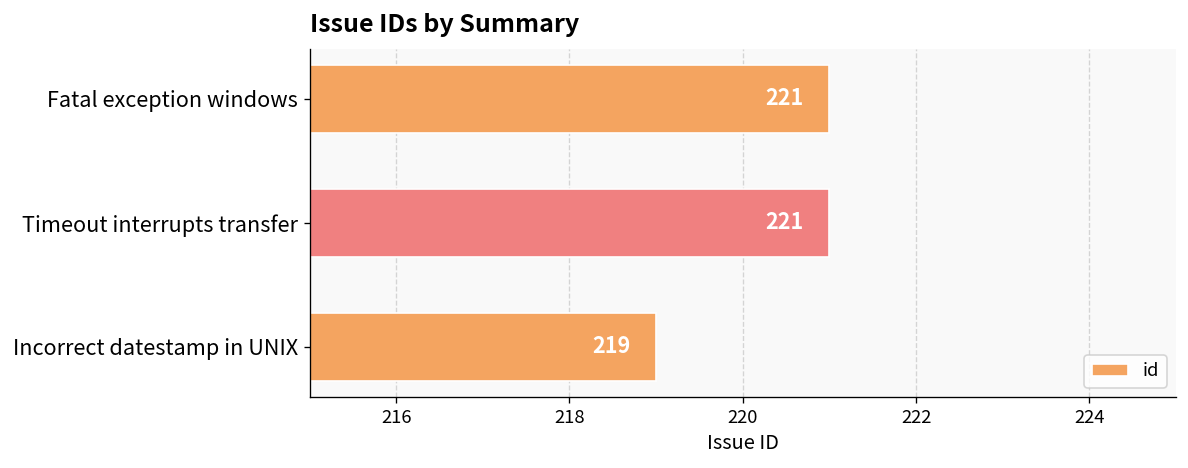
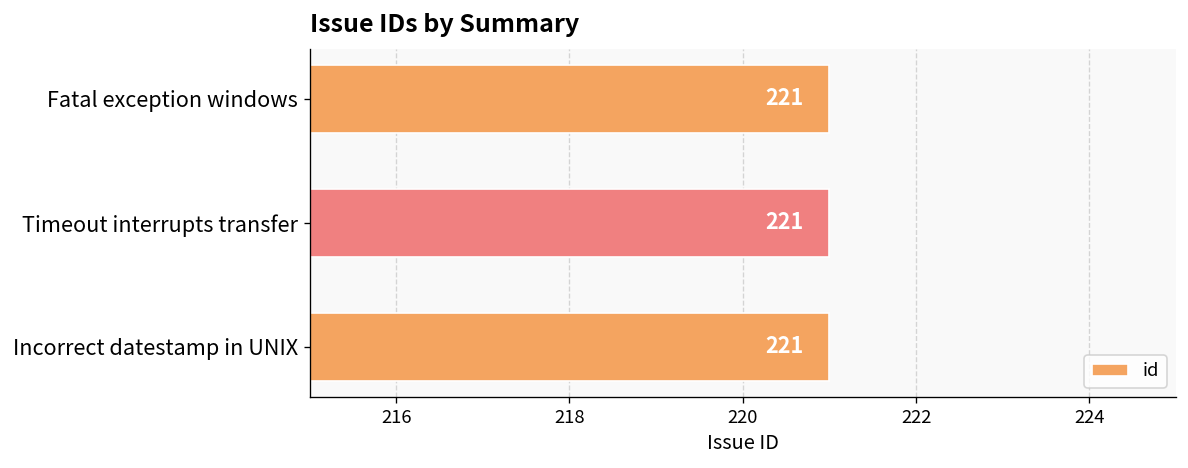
Incorrect datestamp in UNIX: 219 -> 221
